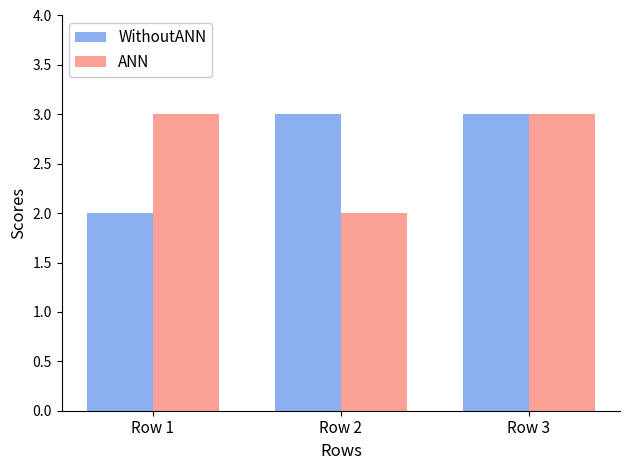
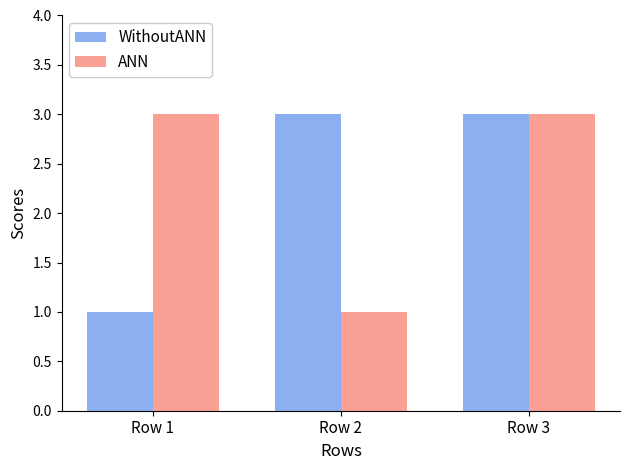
WithoutANN, Row 1: 2 -> 1
ANN, Row 2: 2 -> 1
